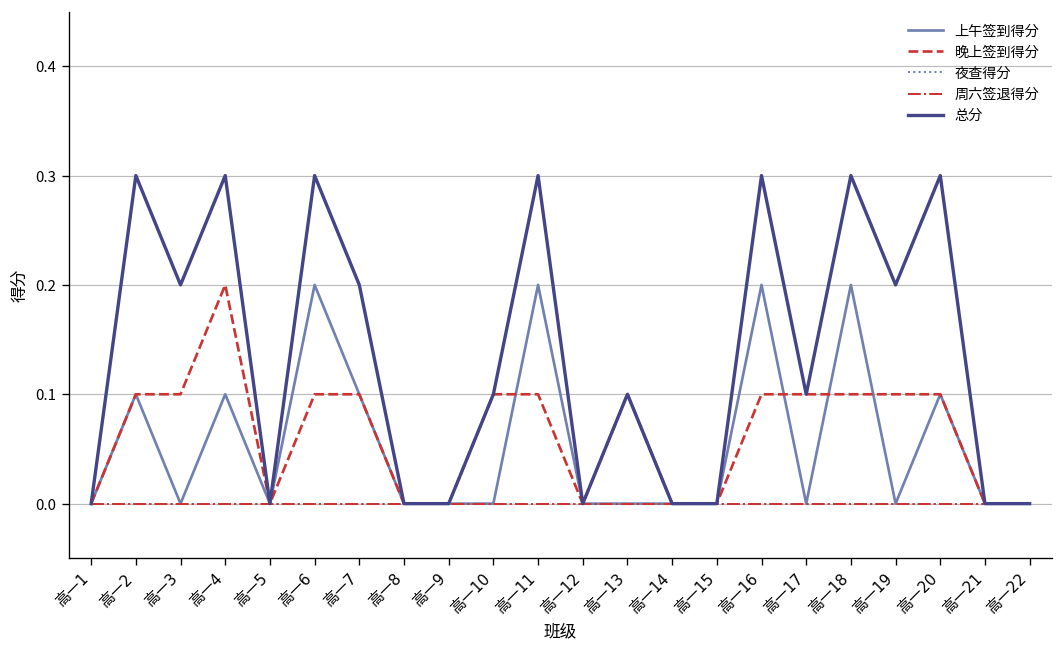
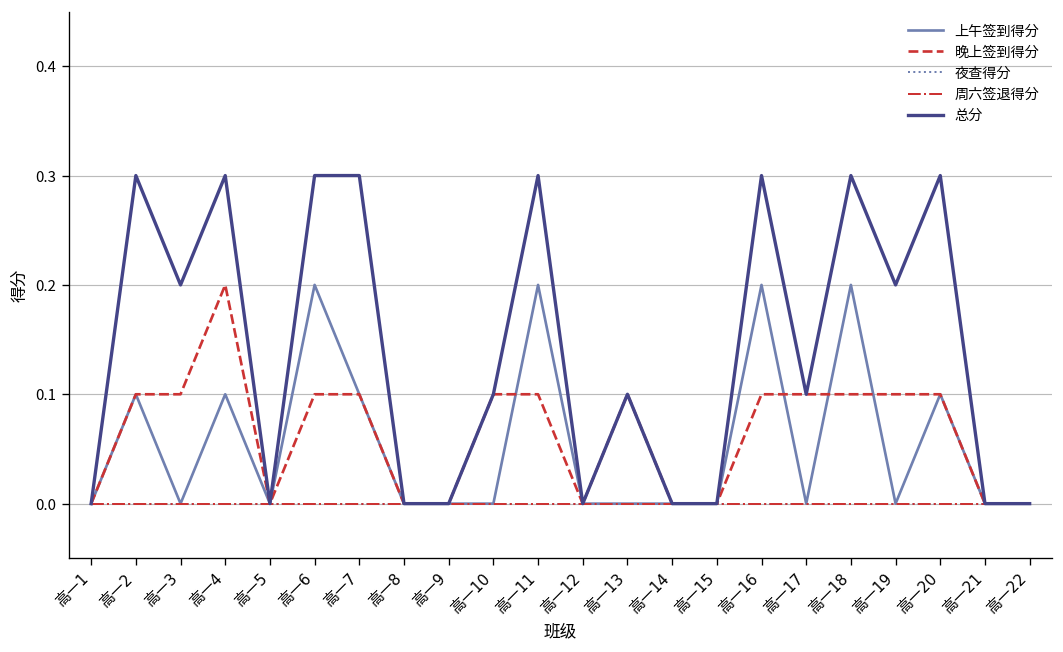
总分, 高一7: 0.2 -> 0.3
